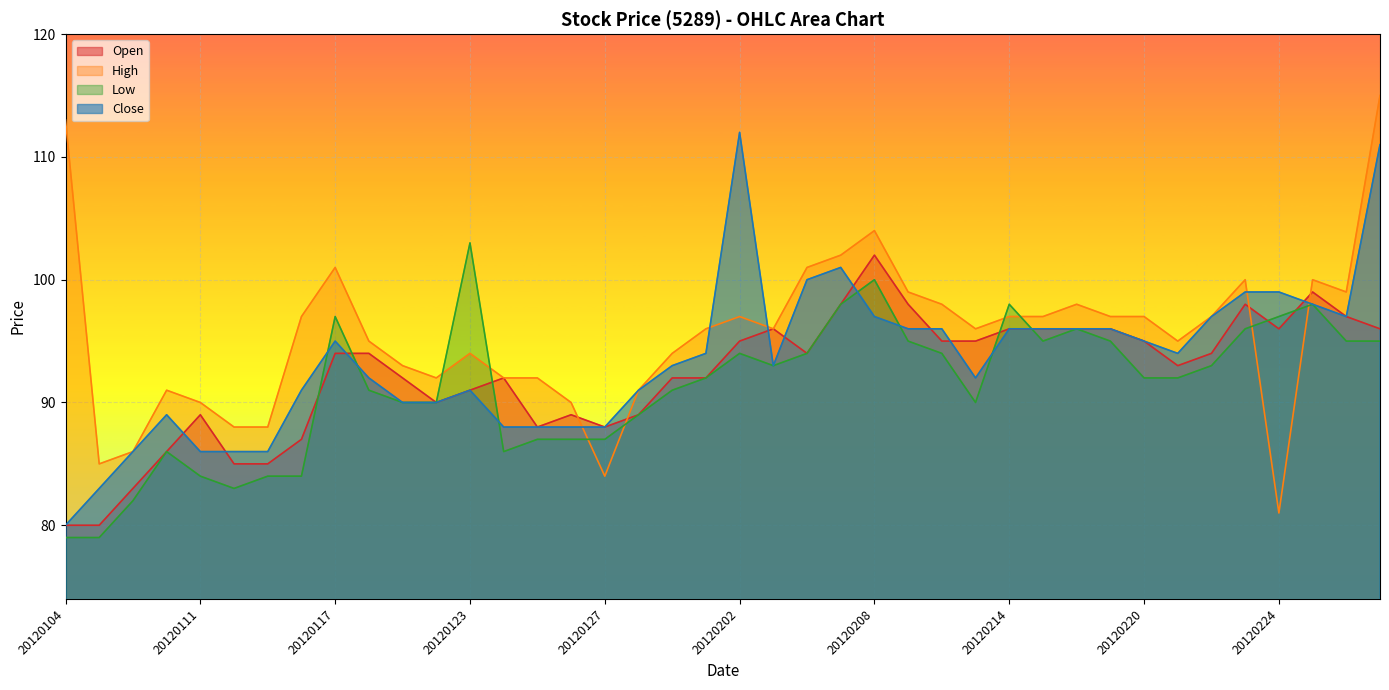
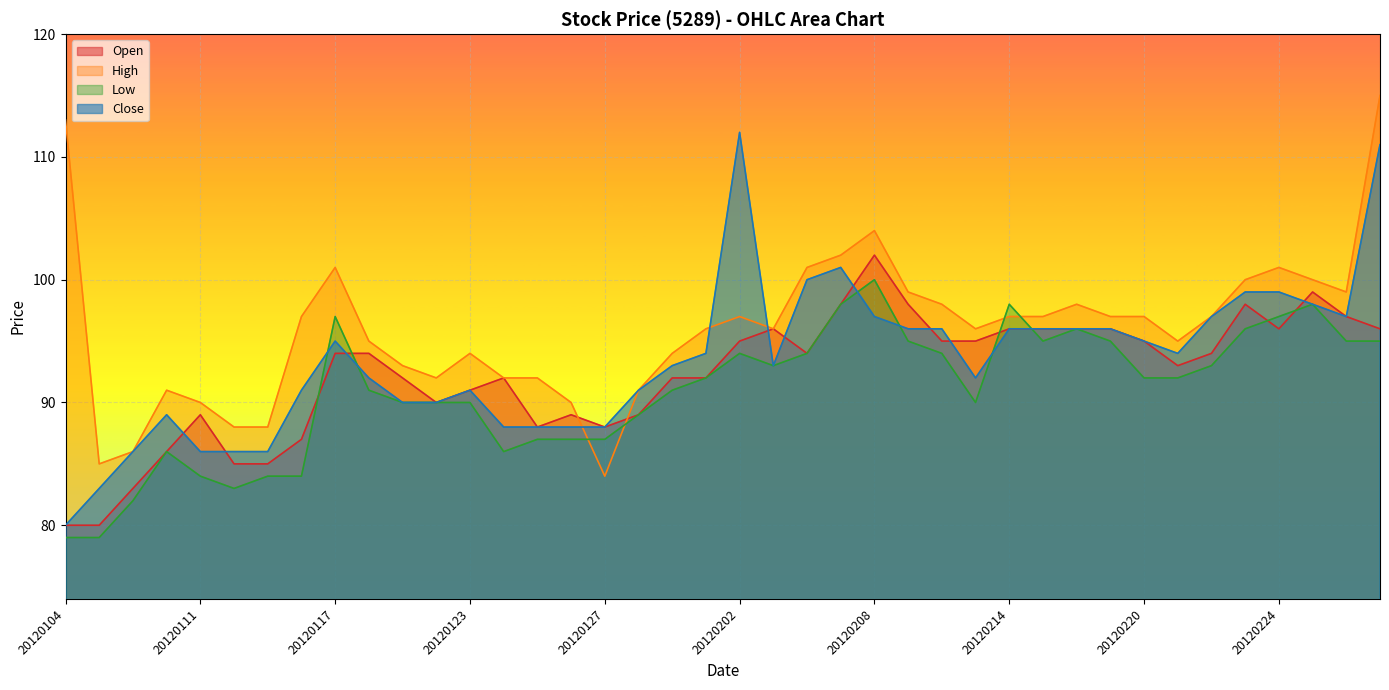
Low, 20120123: 103 -> 90
High, 20120224: 81 -> 101
